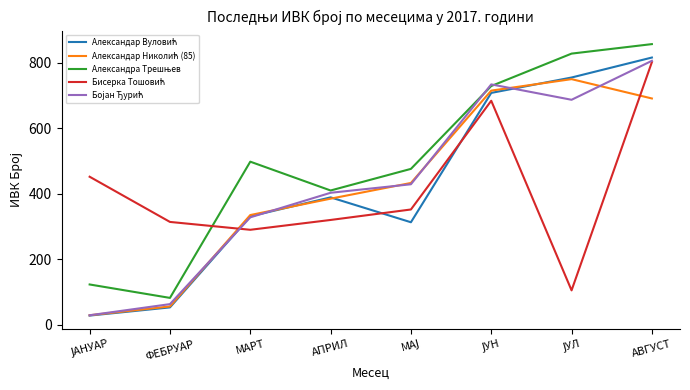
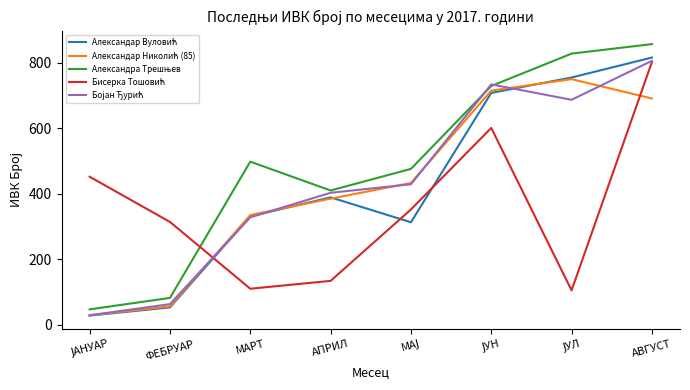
Александра Трешњев, ЈАНУАР: 120 -> 50
Бисерка Тошовић, МАРТ: 290 -> 110
Бисерка Тошовић, АПРИЛ: 320 -> 130
Бисерка Тошовић, ЈУН: 680 -> 600
